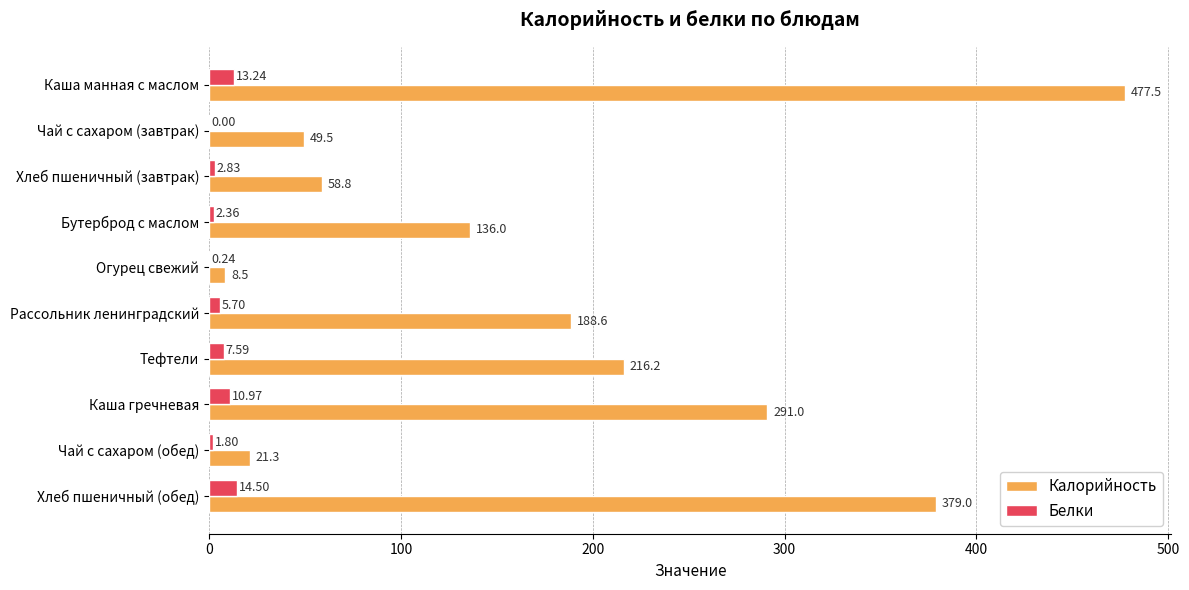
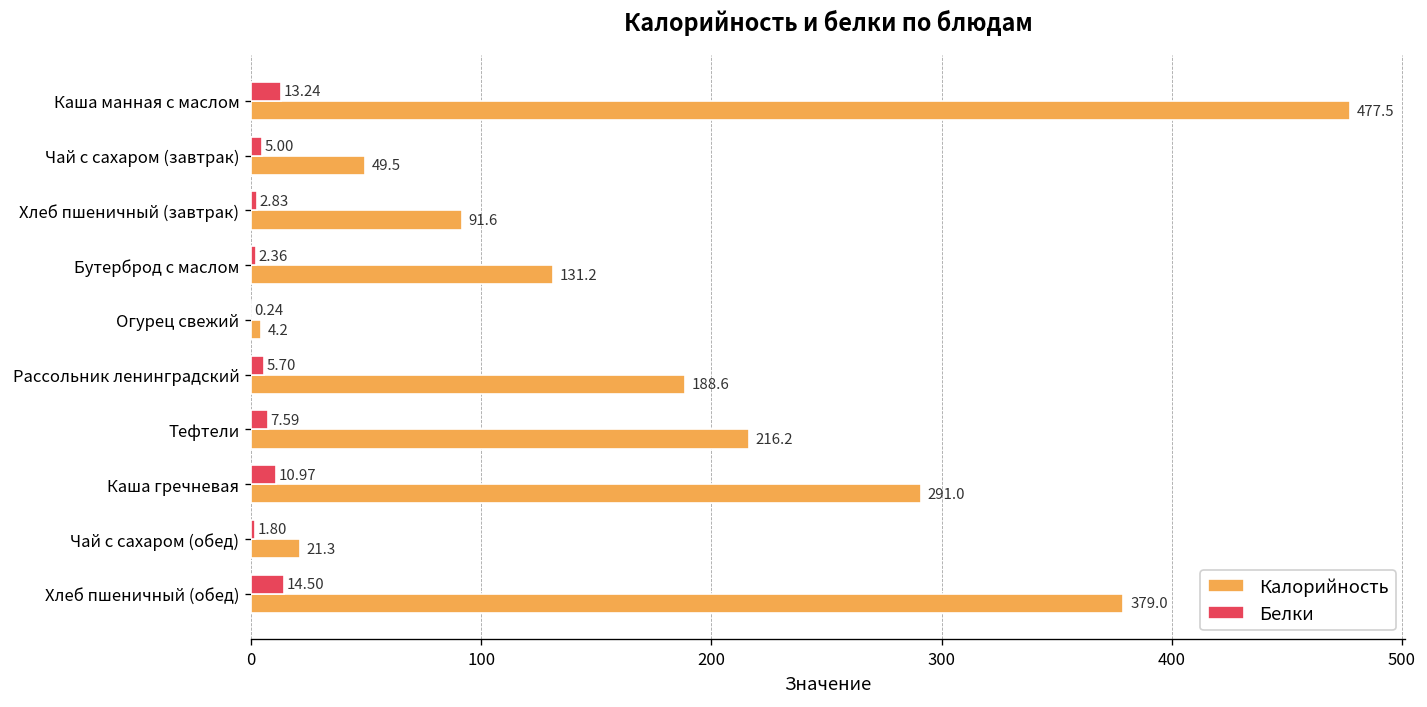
Белки, Чай с сахаром (завтрак): 0.00 -> 5.00
Калорийность, Хлеб пшеничный (завтрак): 58.8 -> 91.6
Калорийность, Бутерброд с маслом: 136.0 -> 131.2
Калорийность, Огурец свежий: 8.5 -> 4.2
